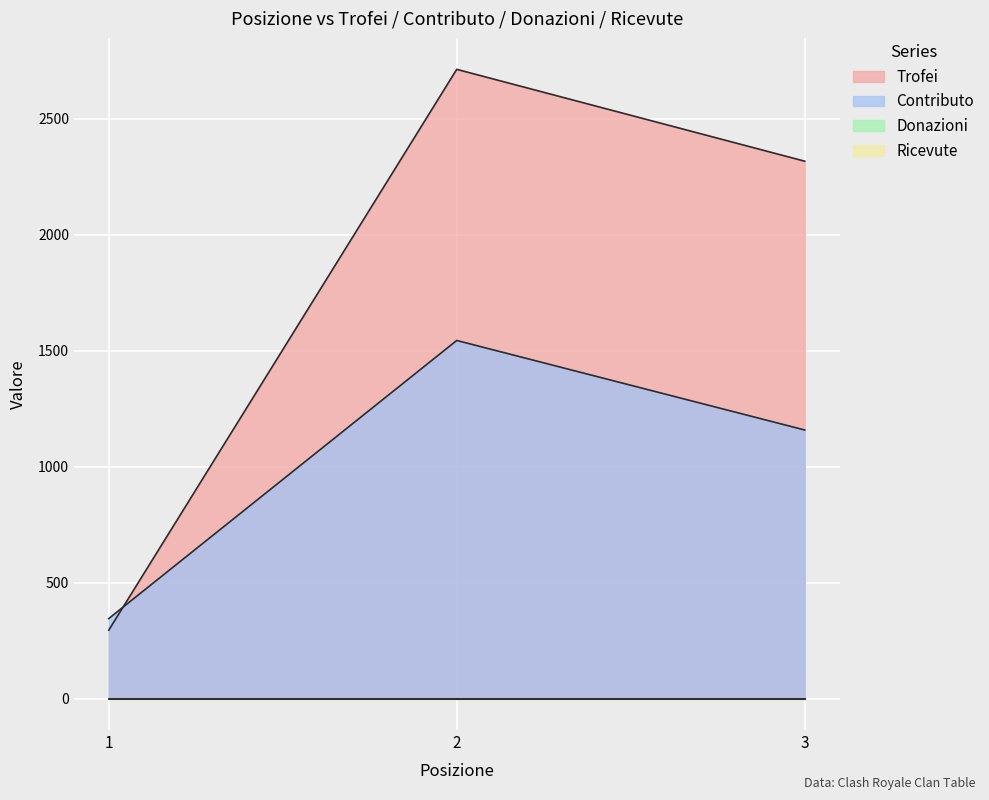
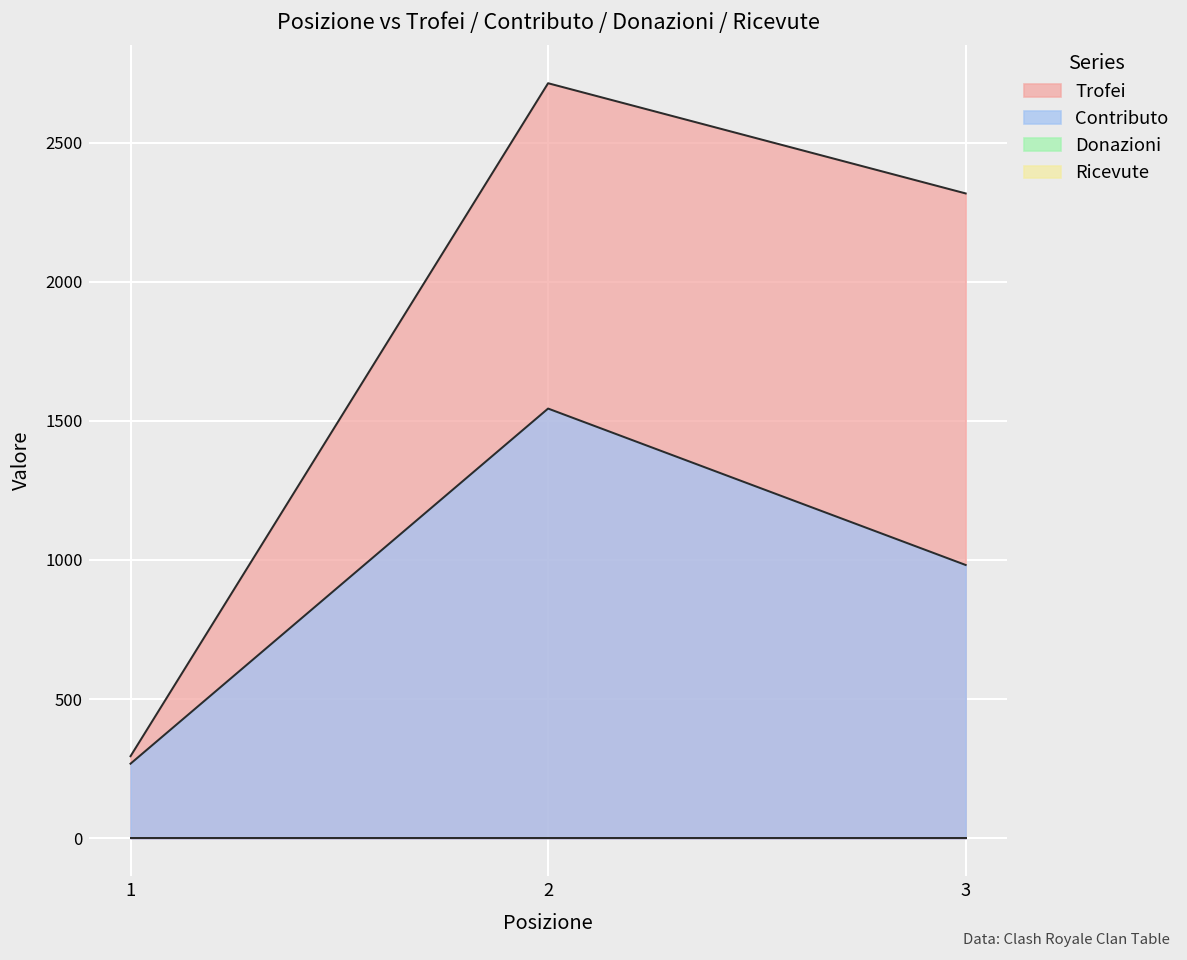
Contributo, 1: 350 -> 270
Contributo, 3: 1160 -> 980
